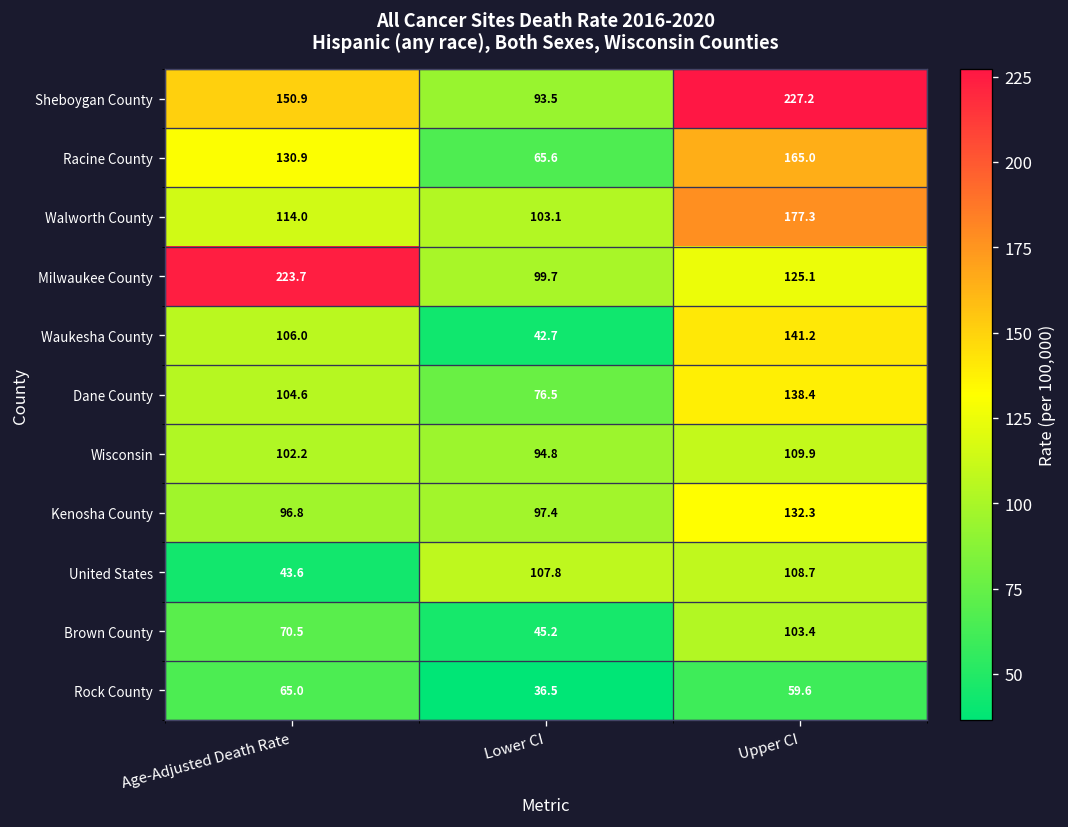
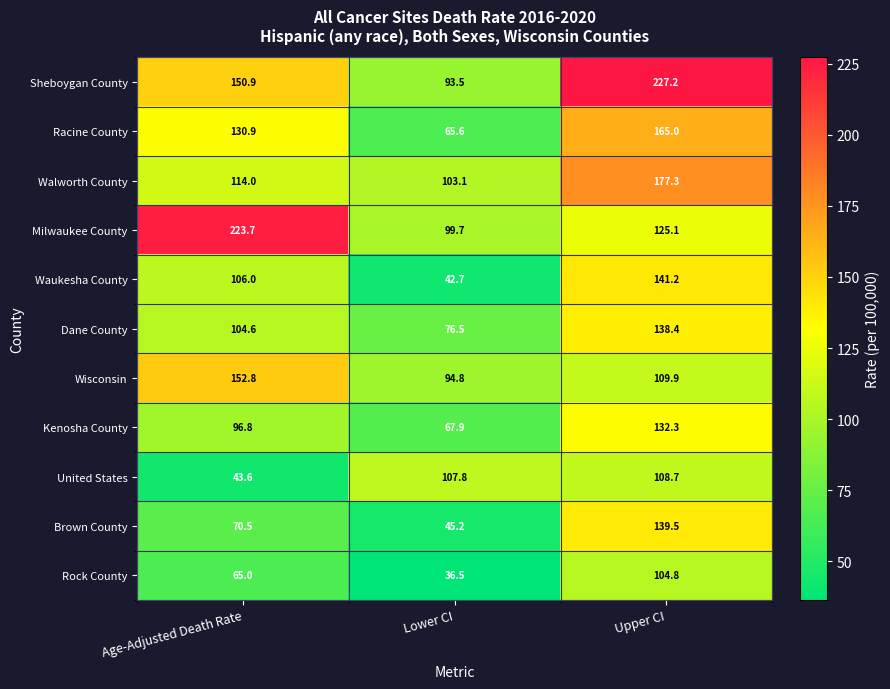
Wisconsin, Age-Adjusted Death Rate: 102.2 -> 152.8
Kenosha County, Lower CI: 97.4 -> 67.9
Brown County, Upper CI: 103.4 -> 139.5
Rock County, Upper CI: 59.6 -> 104.8
